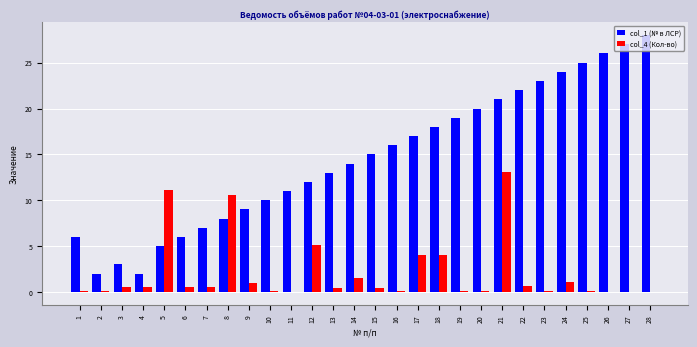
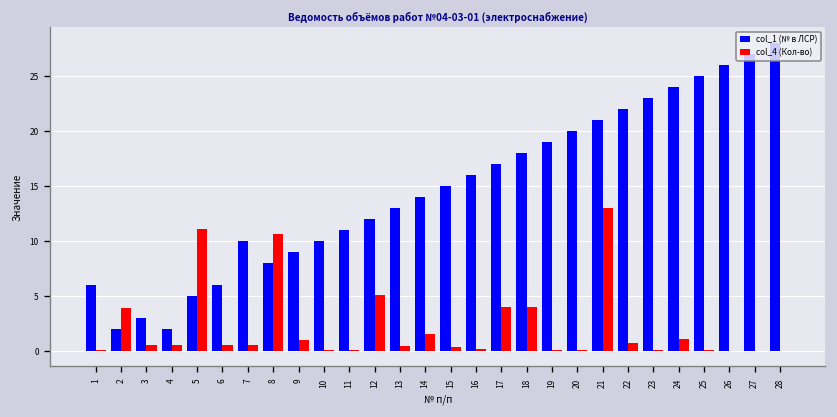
col_4 (Кол-во), 2: 0 -> 4
col_1 (№ в ЛСР), 7: 7 -> 10
